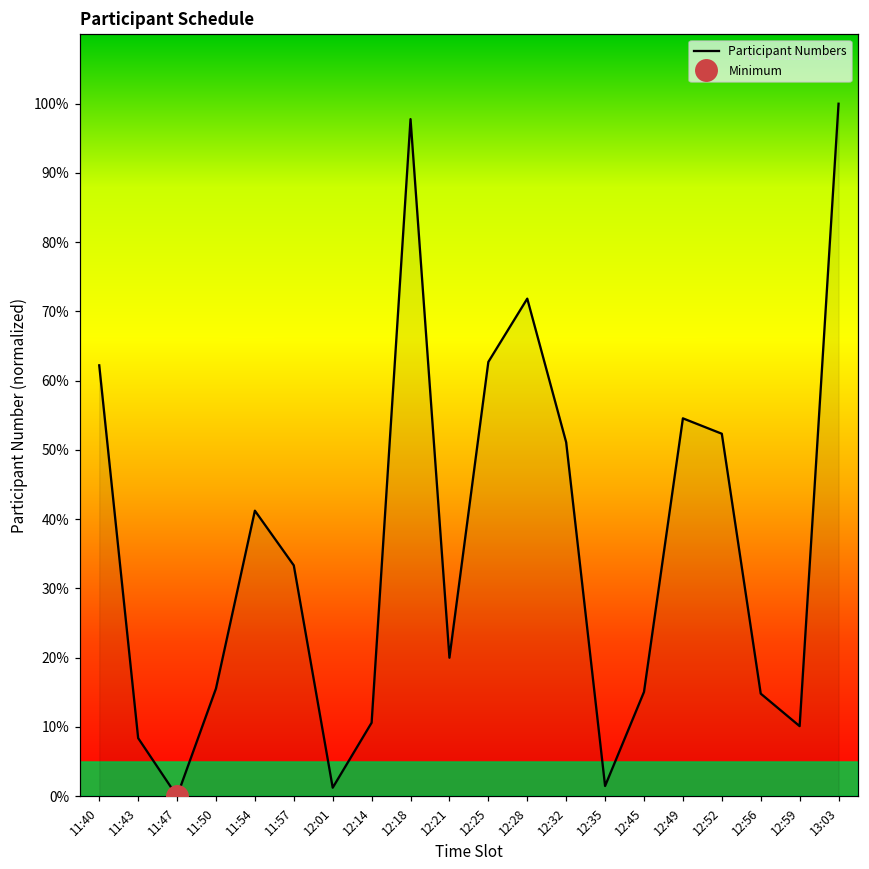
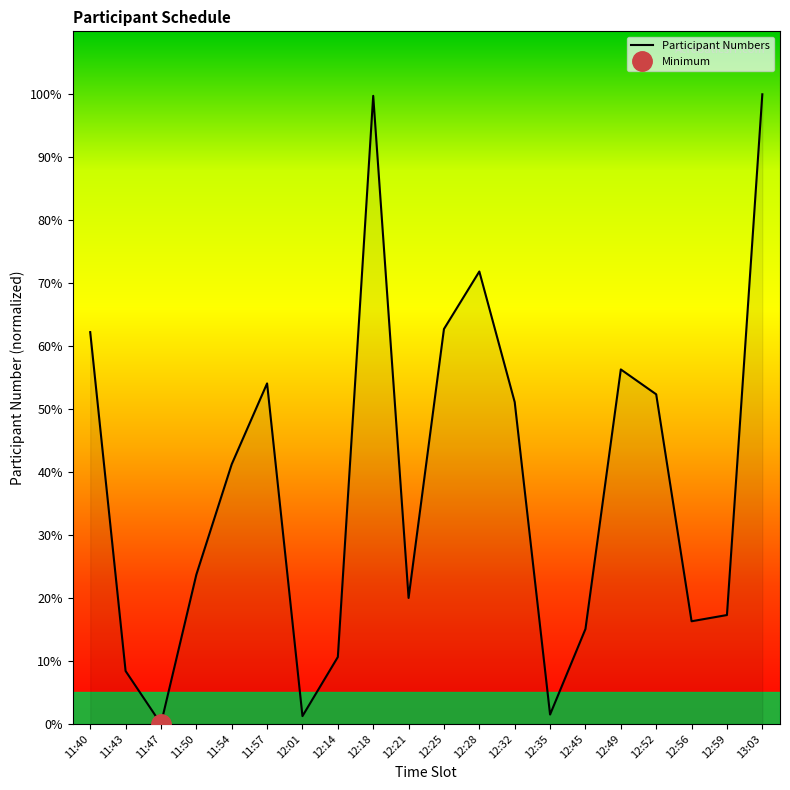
Participant Numbers, 11:50: 16% -> 24%
Participant Numbers, 11:57: 33% -> 54%
Participant Numbers, 12:18: 98% -> 100%
Participant Numbers, 12:49: 55% -> 56%
Participant Numbers, 12:56: 15% -> 16%
Participant Numbers, 12:59: 10% -> 17%
